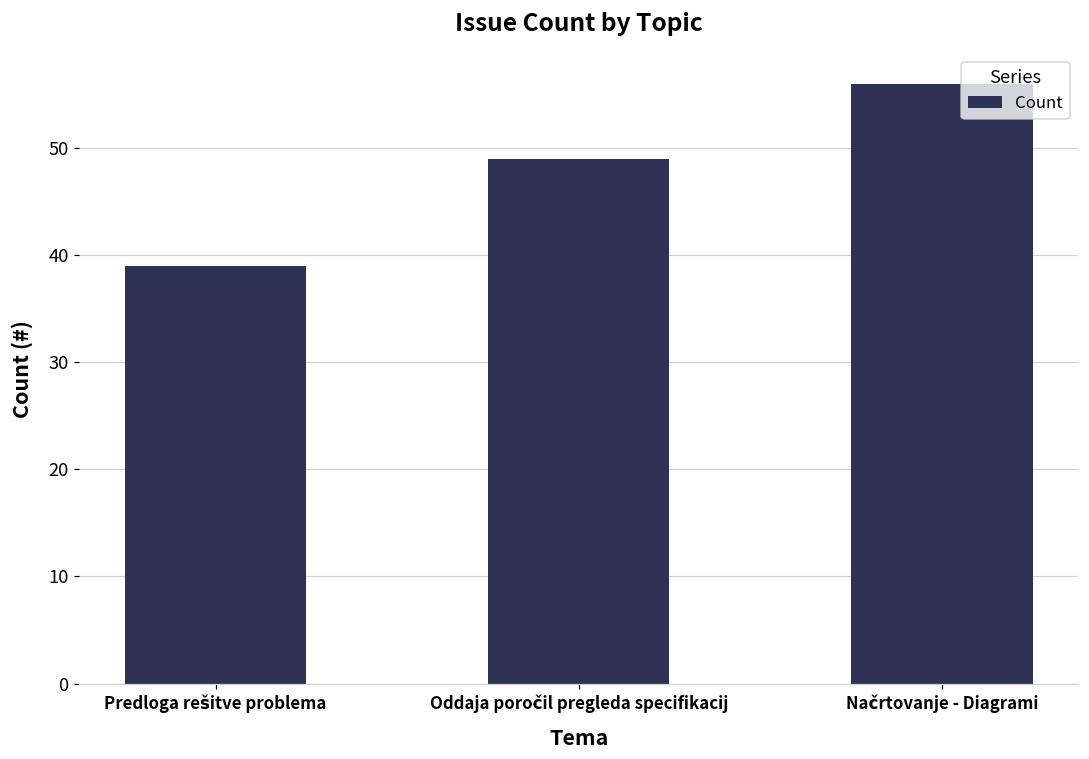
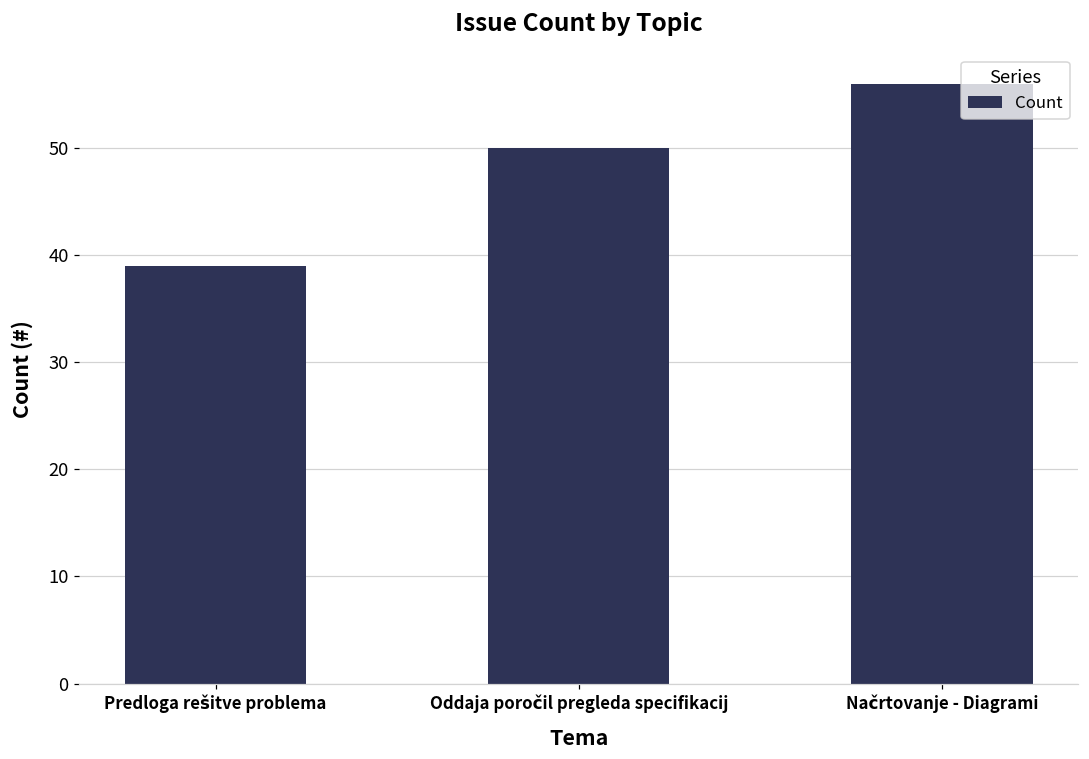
Oddaja poročil pregleda specifikacij: 49 -> 50
